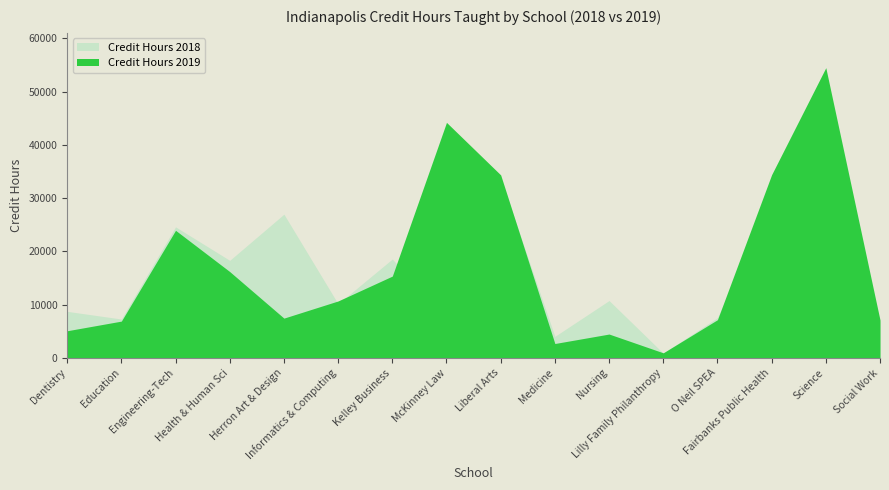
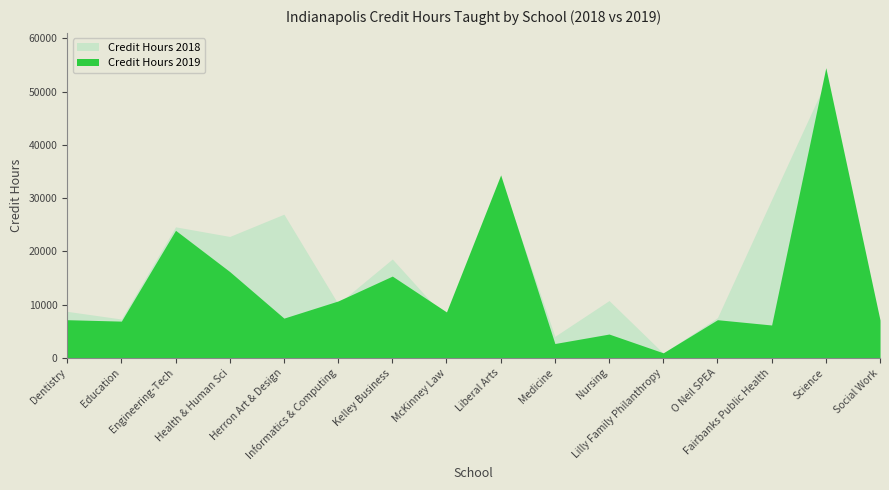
Credit Hours 2019, Dentistry: 5000 -> 7000
Credit Hours 2018, Health & Human Sci: 18000 -> 23000
Credit Hours 2019, McKinney Law: 44000 -> 9000
Credit Hours 2019, Fairbanks Public Health: 34000 -> 6000
